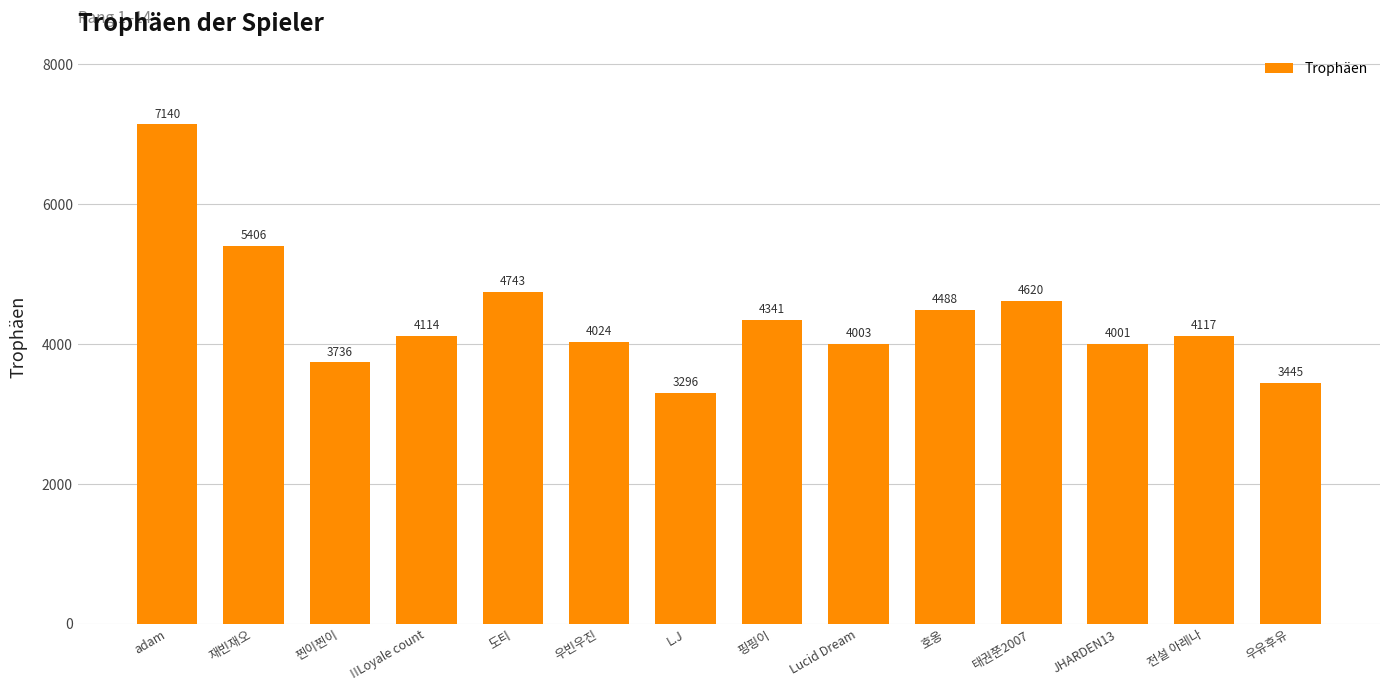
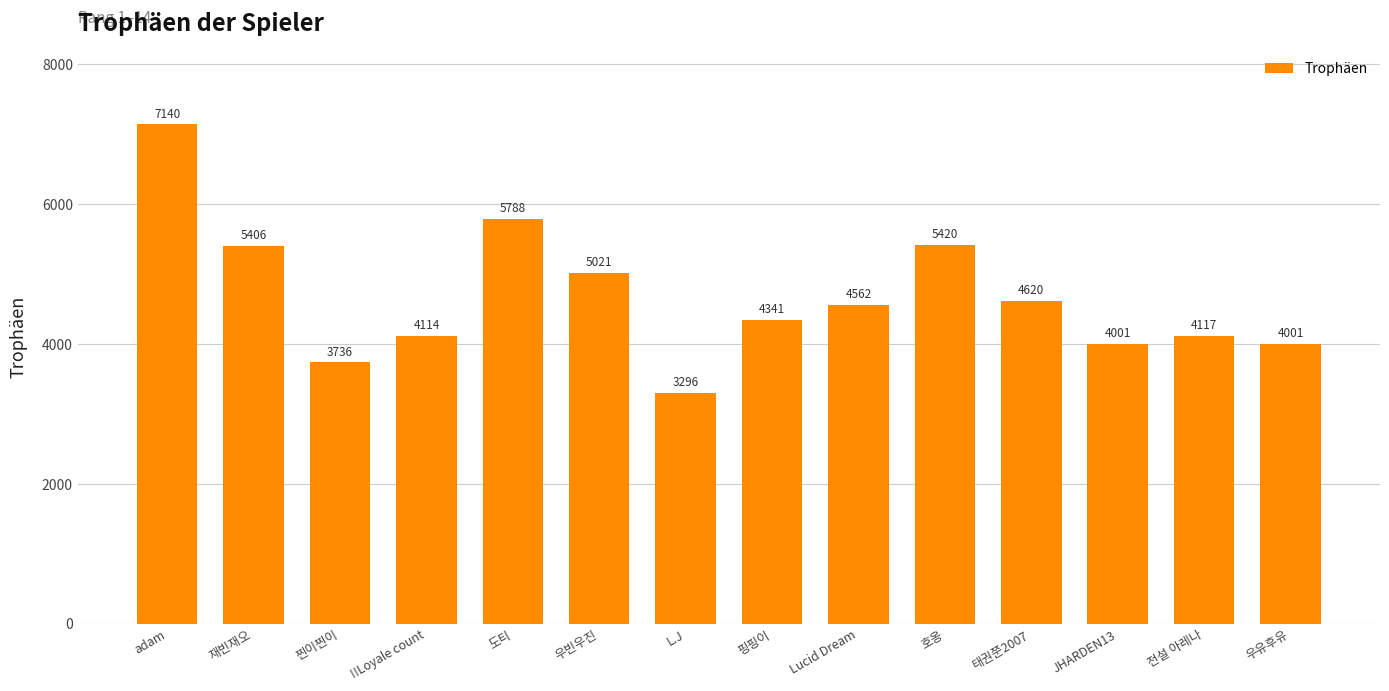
도티: 4743 -> 5788
우빈우진: 4024 -> 5021
Lucid Dream: 4003 -> 4562
호옹: 4488 -> 5420
우유후유: 3445 -> 4001
